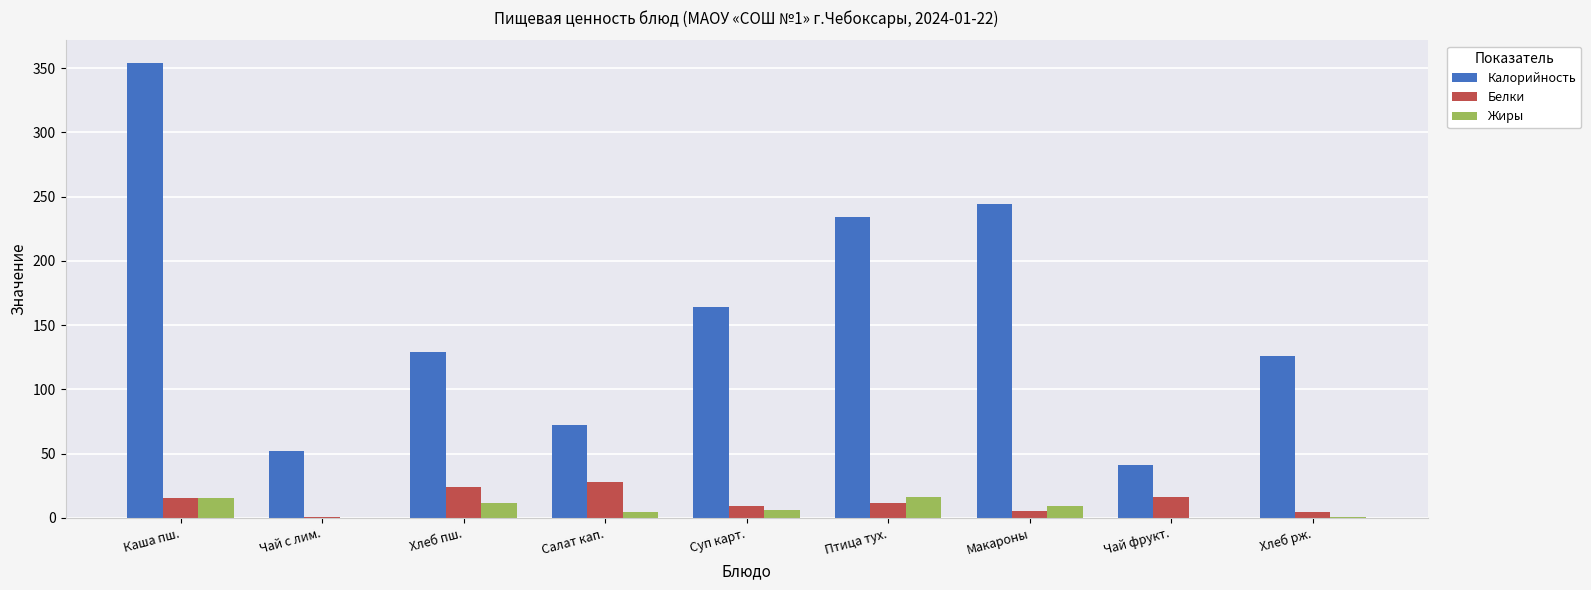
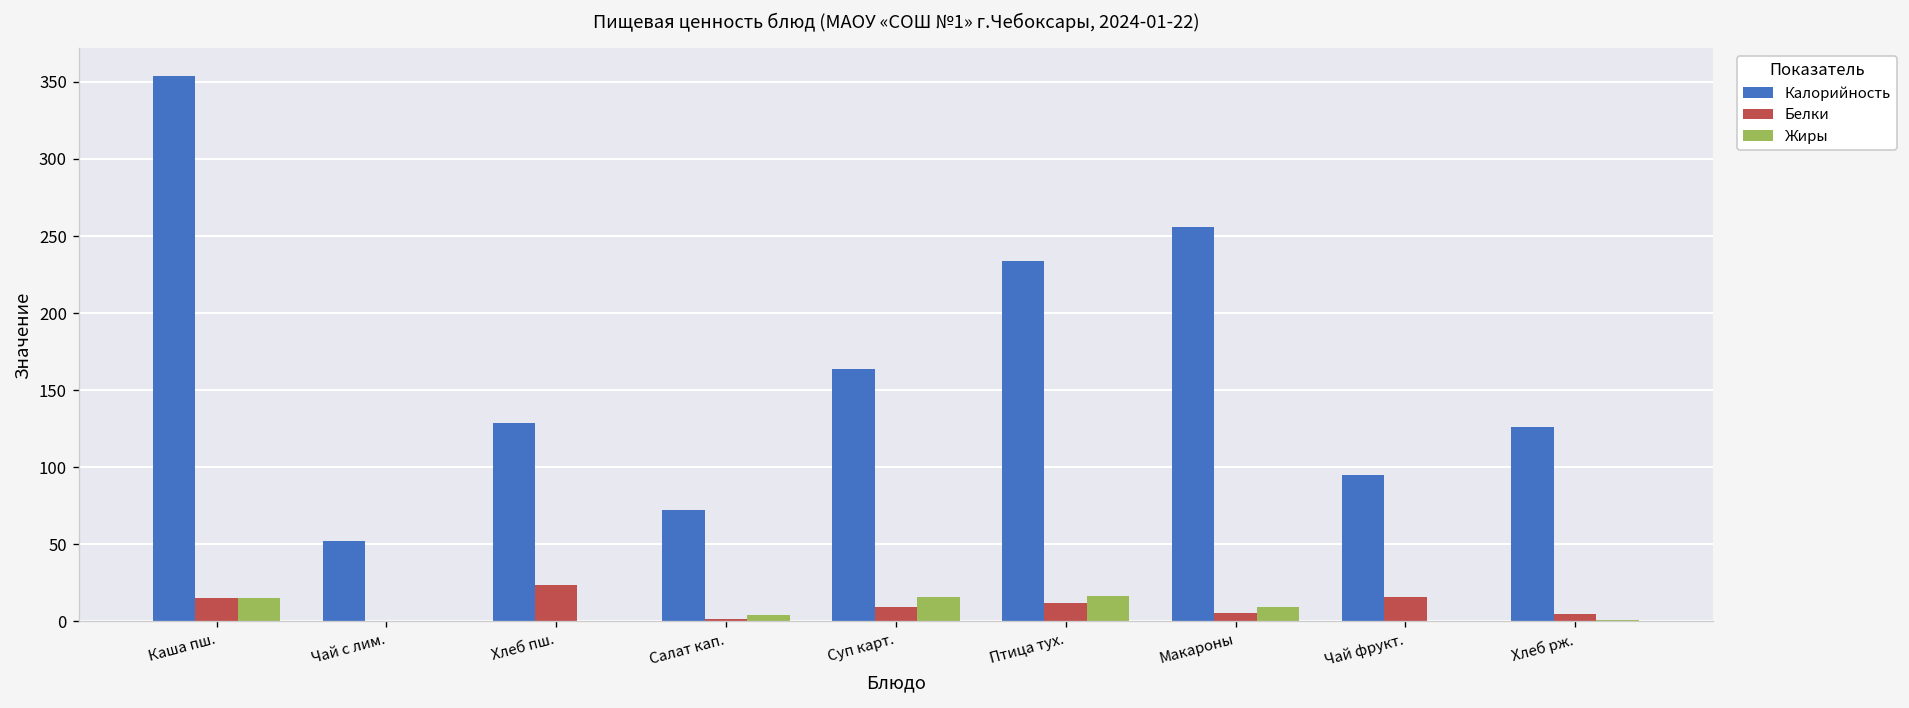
Жиры, Хлеб пш.: 11 -> 0
Белки, Салат кап.: 28 -> 1
Жиры, Суп карт.: 6 -> 16
Калорийность, Макароны: 244 -> 256
Калорийность, Чай фрукт.: 41 -> 95
